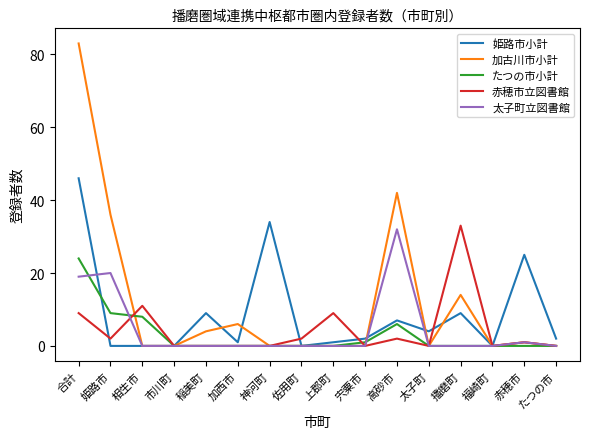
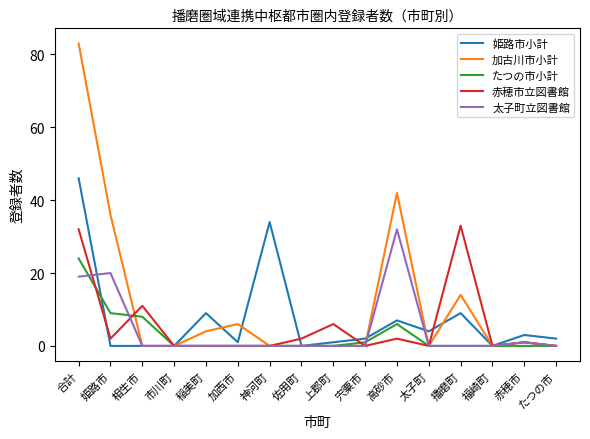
赤穂市立図書館, 合計: 9 -> 32
赤穂市立図書館, 上郡町: 9 -> 6
姫路市小計, 赤穂市: 25 -> 3
